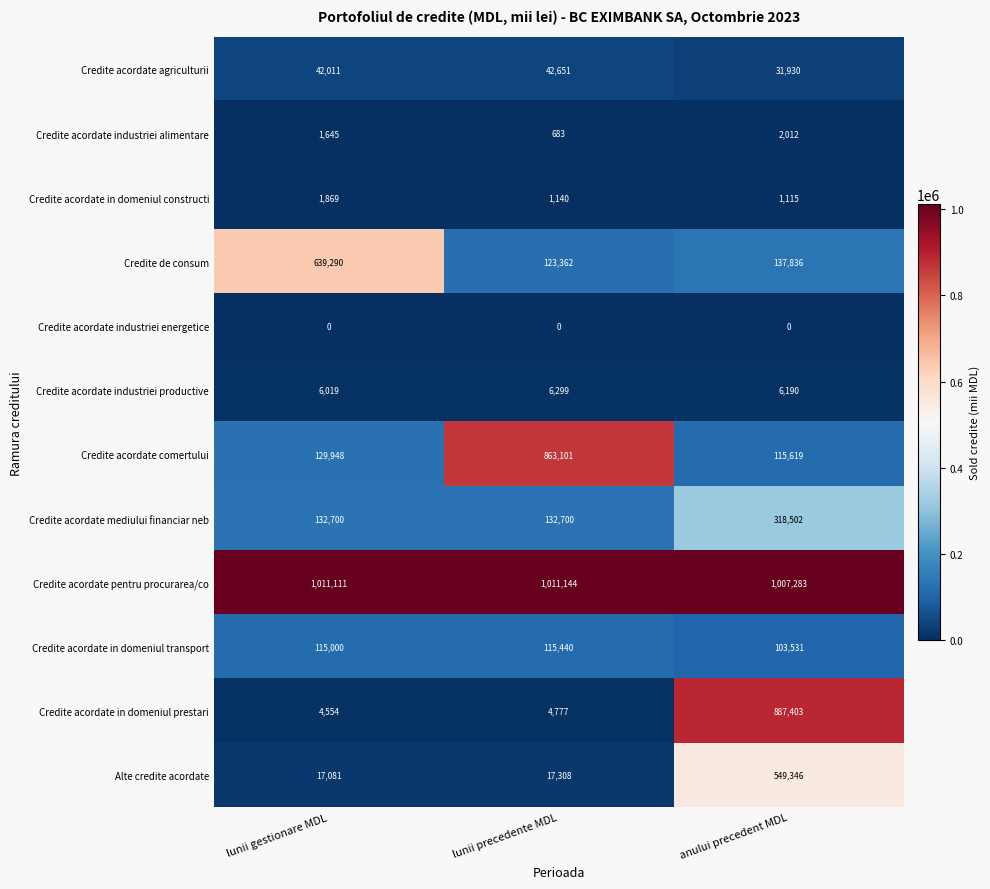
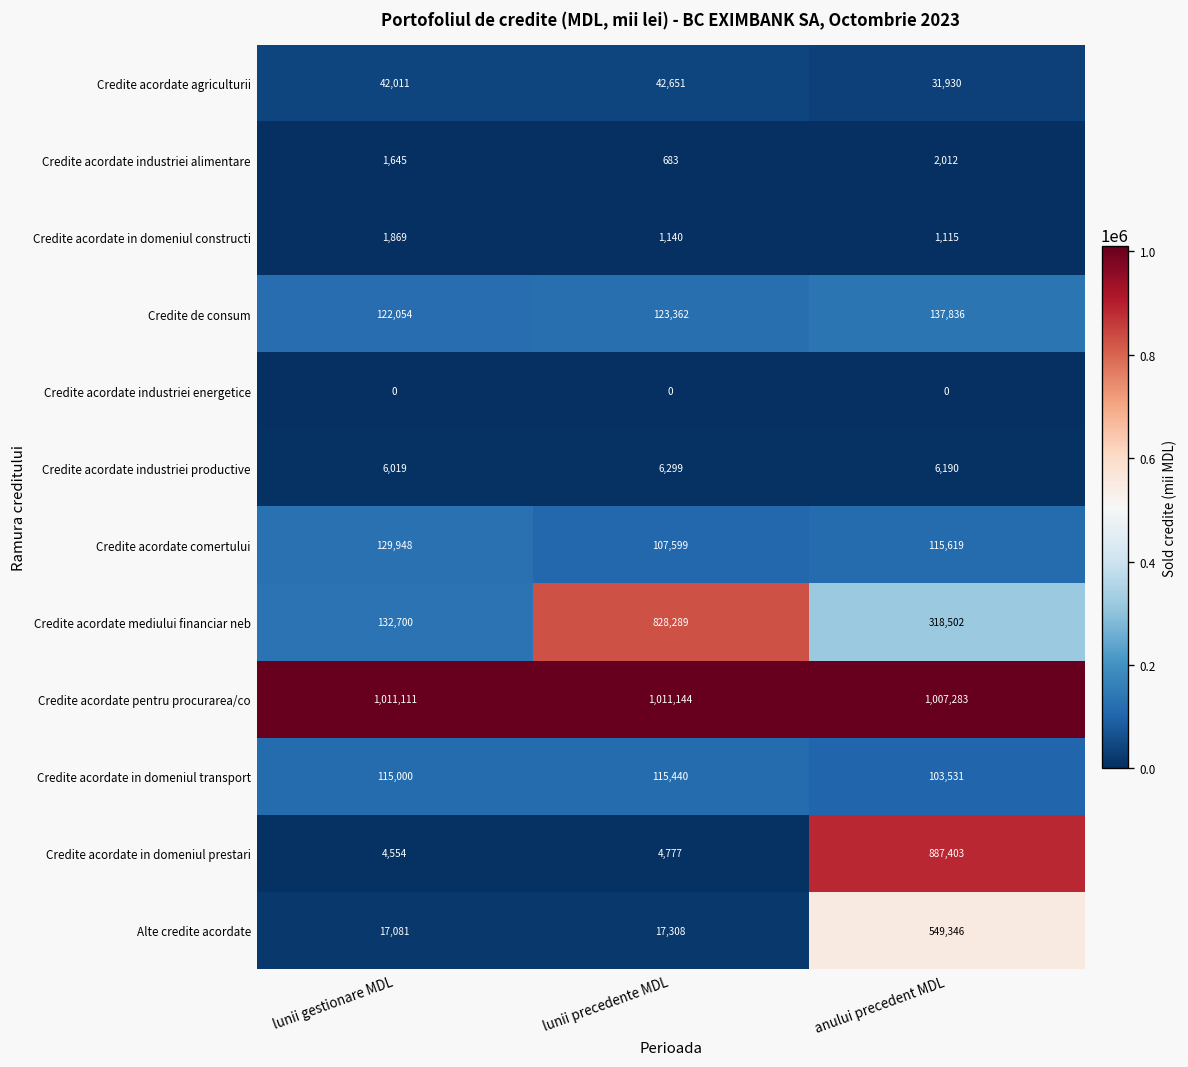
Credite de consum, lunii gestionare MDL: 639,290 -> 122,054
Credite acordate comertului, lunii precedente MDL: 863,101 -> 107,599
Credite acordate mediului financiar neb, lunii precedente MDL: 132,700 -> 828,289
